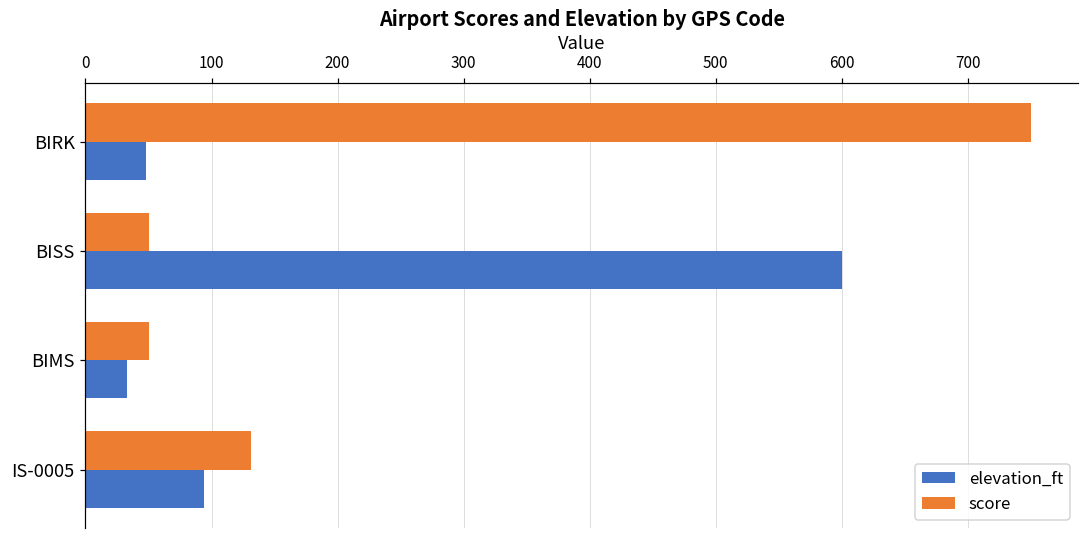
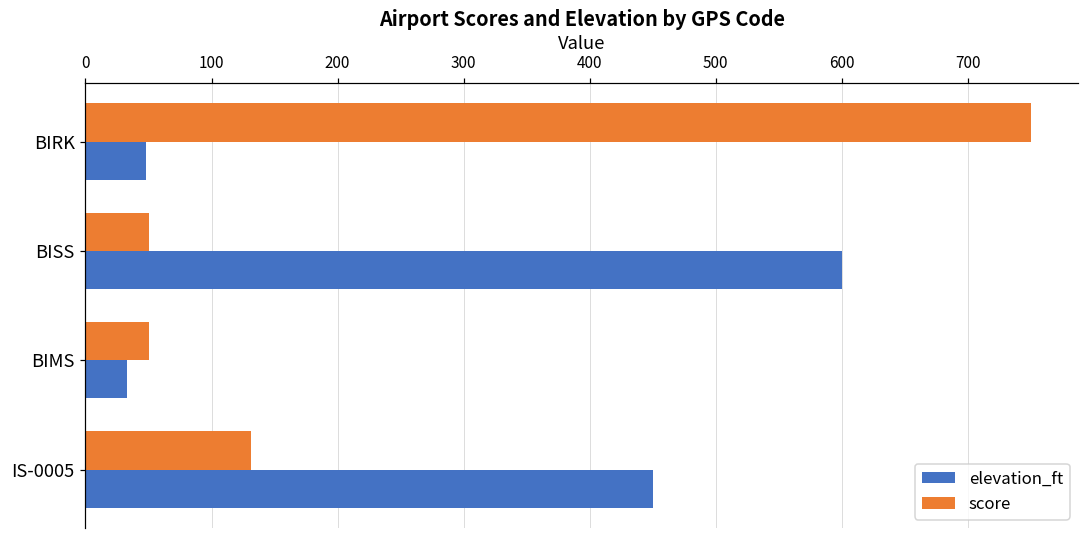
elevation_ft, IS-0005: 94 -> 450
